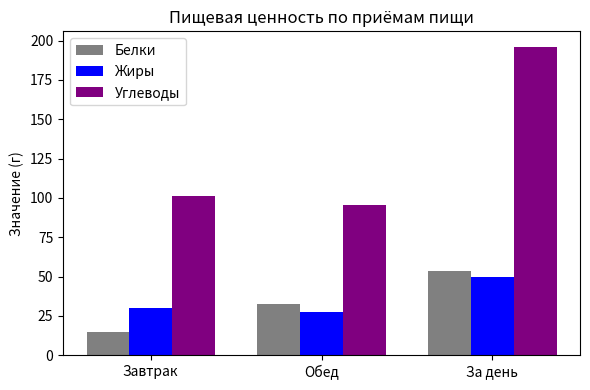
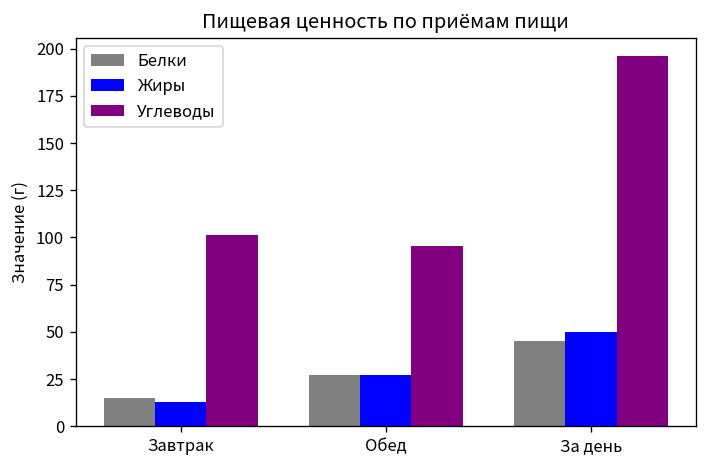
Жиры, Завтрак: 30 -> 13
Белки, Обед: 33 -> 27
Белки, За день: 54 -> 45
